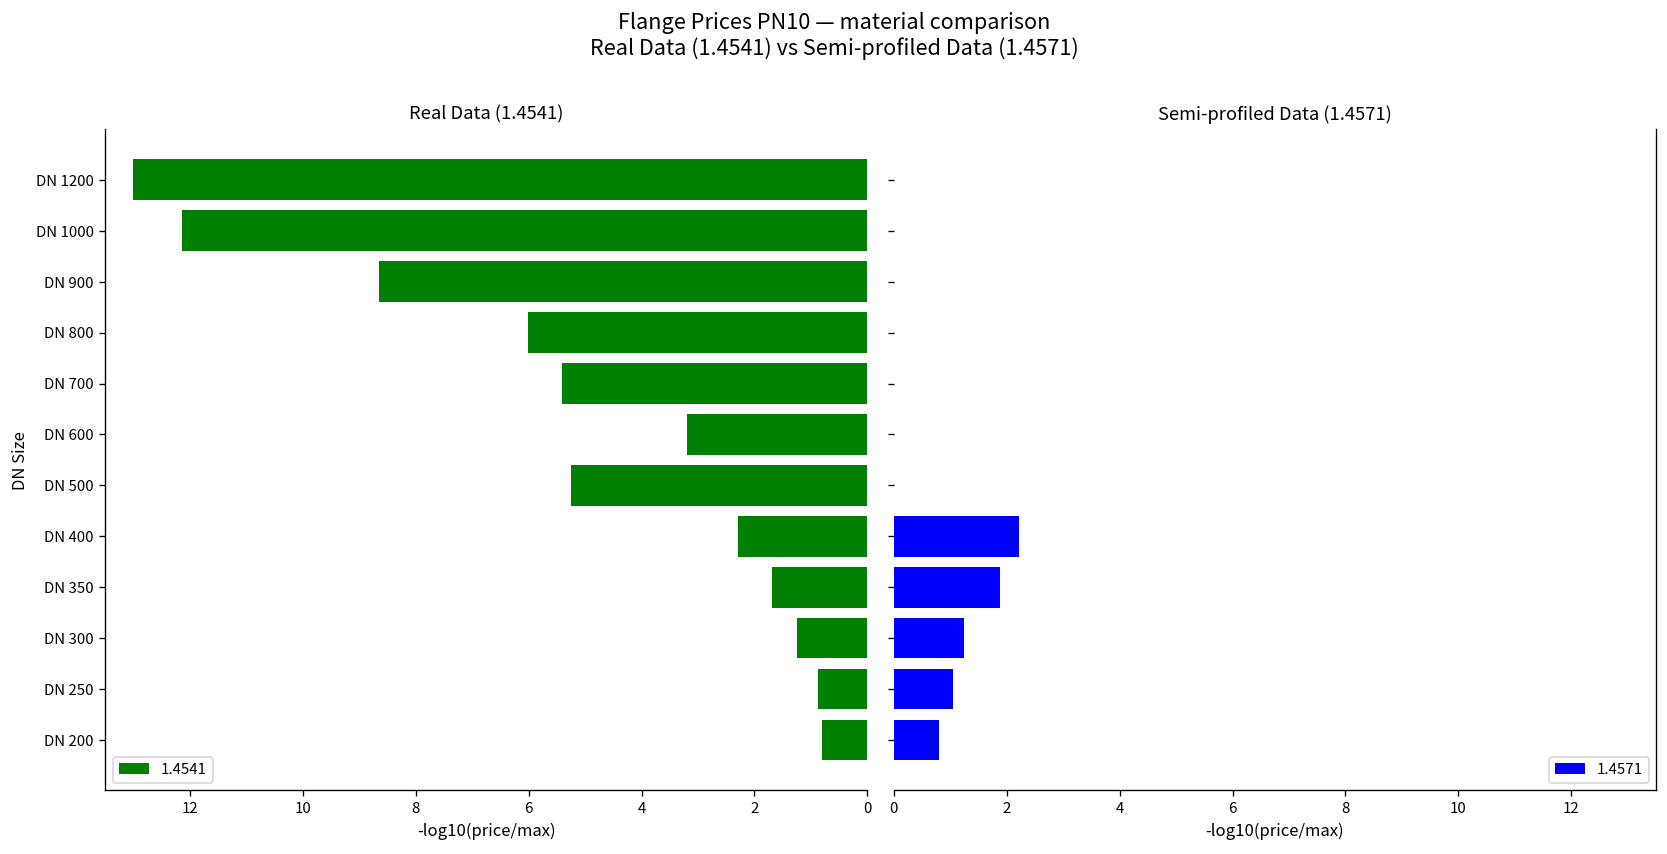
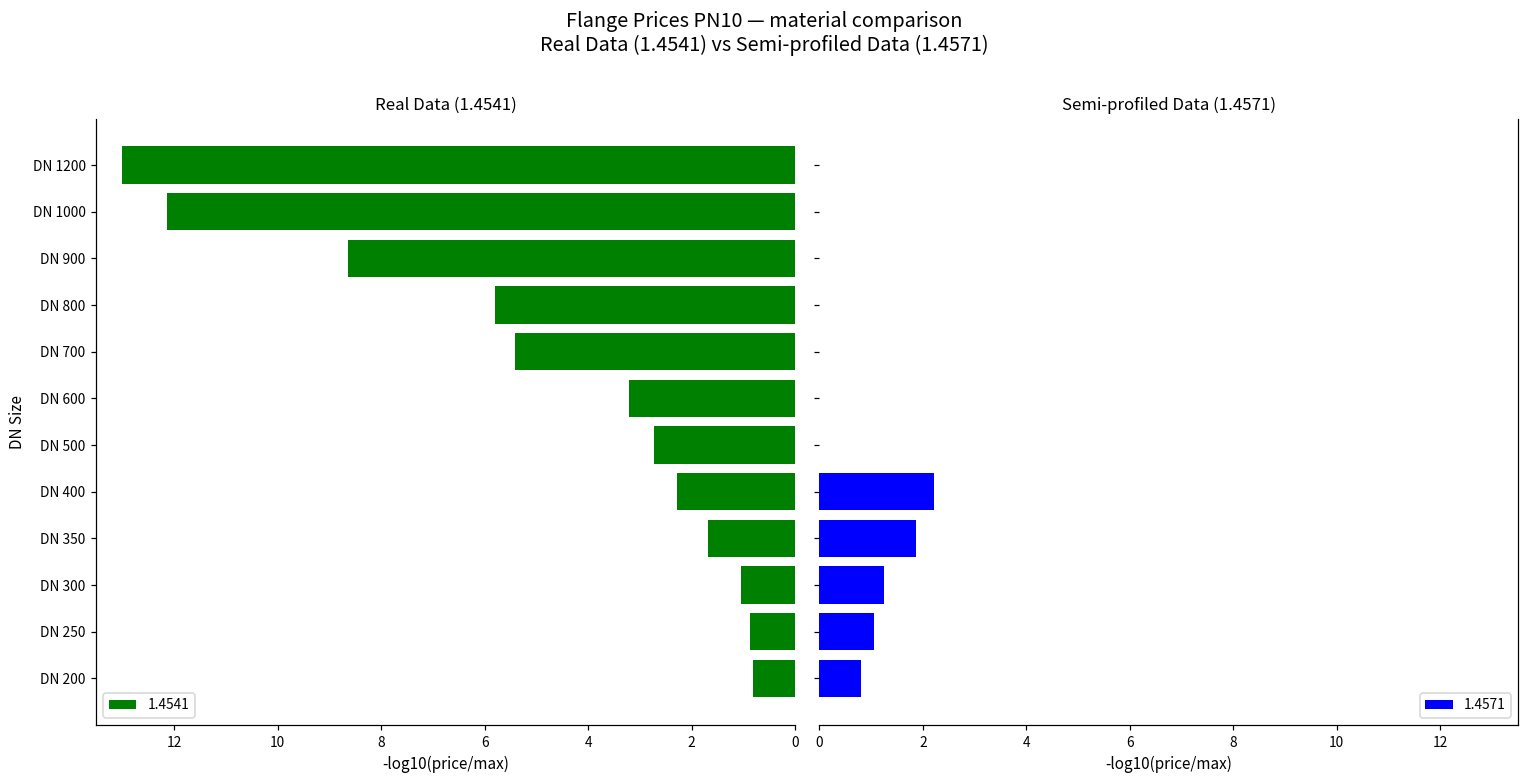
Real Data (1.4541), DN 800: 6.0 -> 5.8
Real Data (1.4541), DN 500: 5.2 -> 2.7
Real Data (1.4541), DN 300: 1.2 -> 1.1
